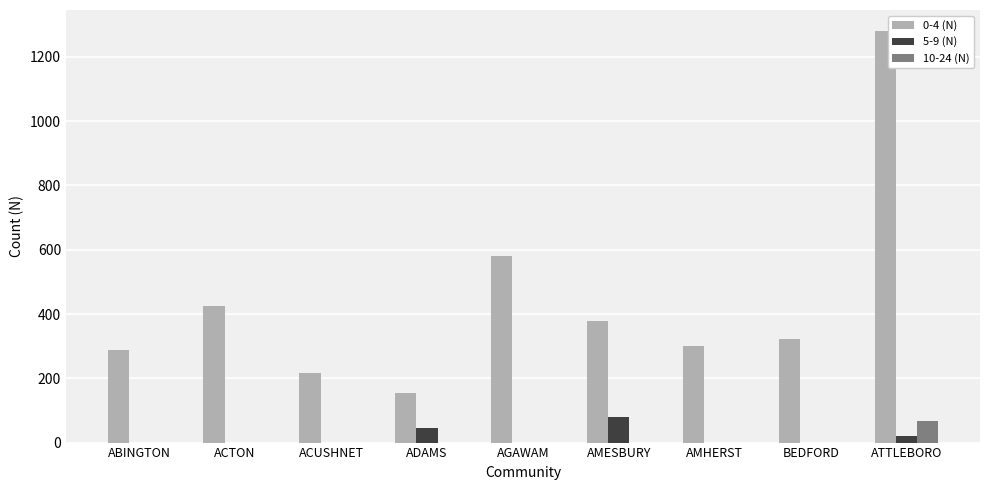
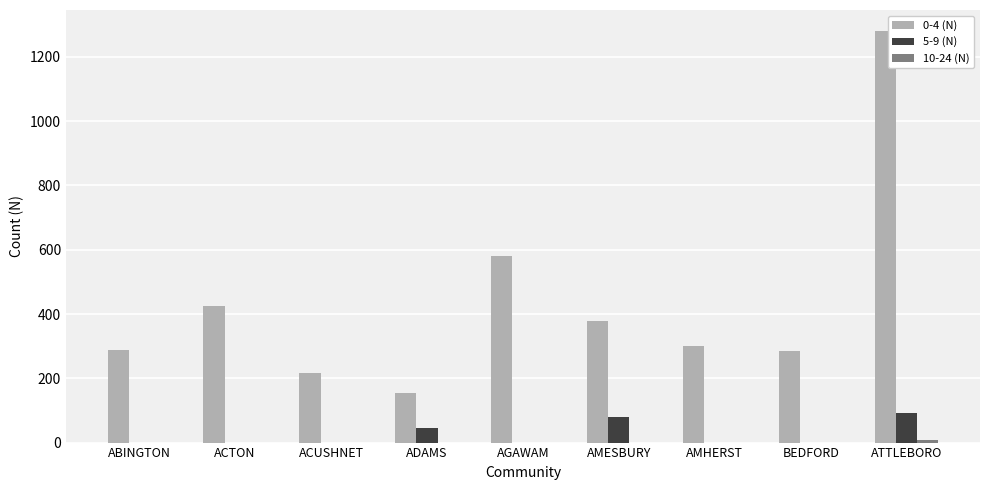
0-4 (N), BEDFORD: 320 -> 290
5-9 (N), ATTLEBORO: 20 -> 90
10-24 (N), ATTLEBORO: 70 -> 10
